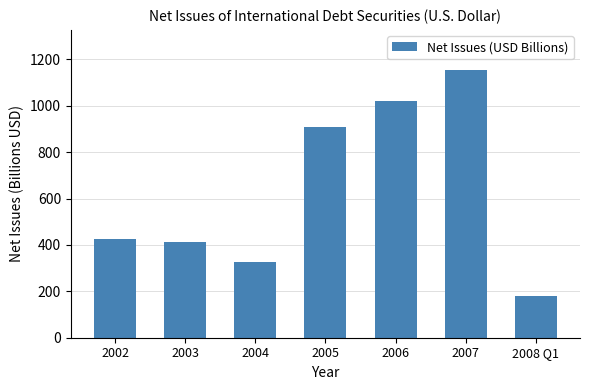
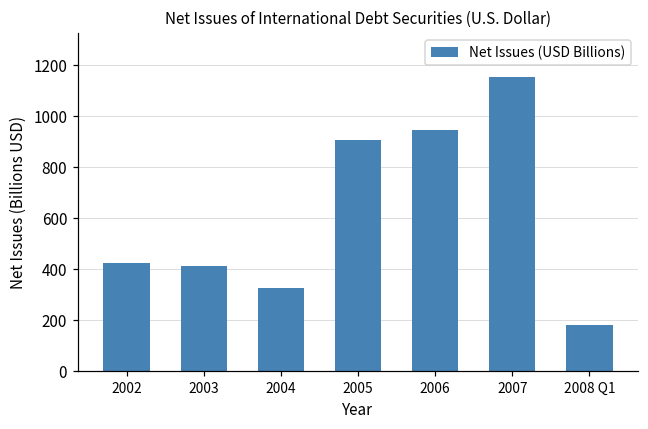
2006: 1020 -> 940
